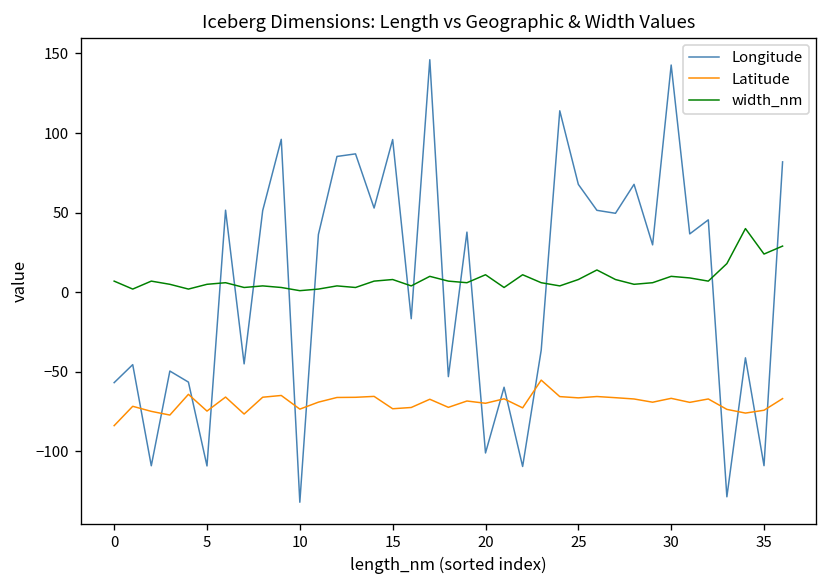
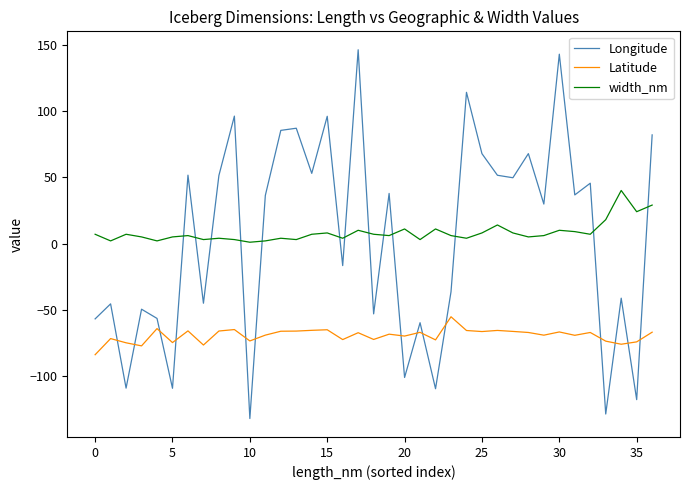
Latitude, 15: -73 -> -65
Longitude, 35: -109 -> -118
